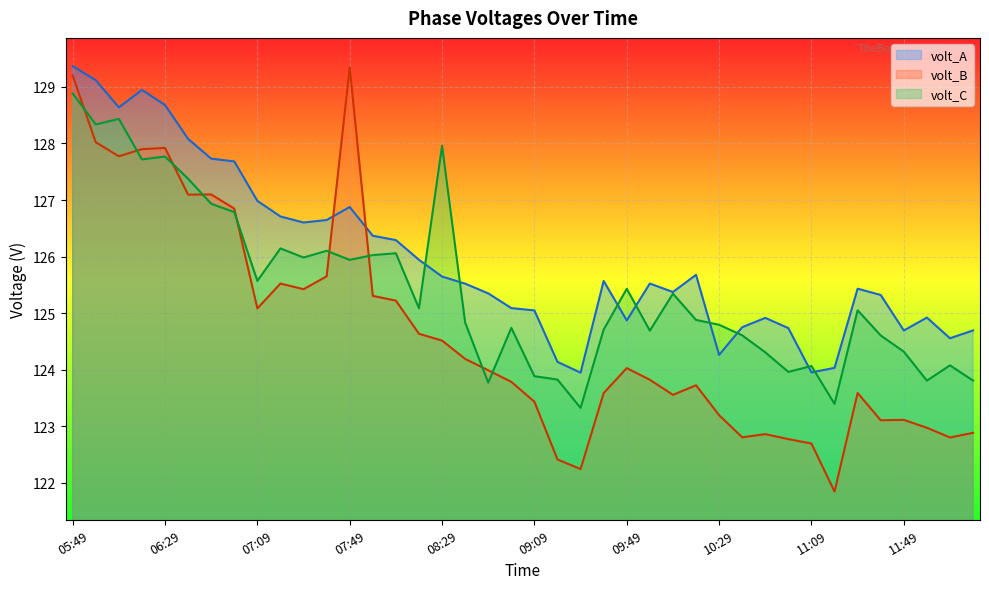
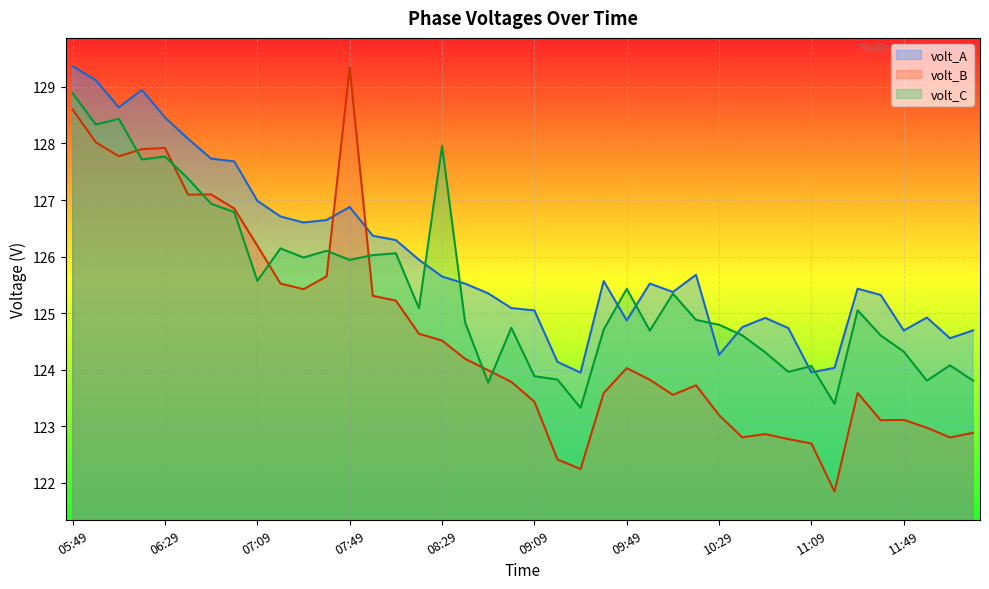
volt_B, 05:49: 129.2 -> 128.6
volt_A, 06:29: 128.7 -> 128.5
volt_B, 07:09: 125.1 -> 126.2
